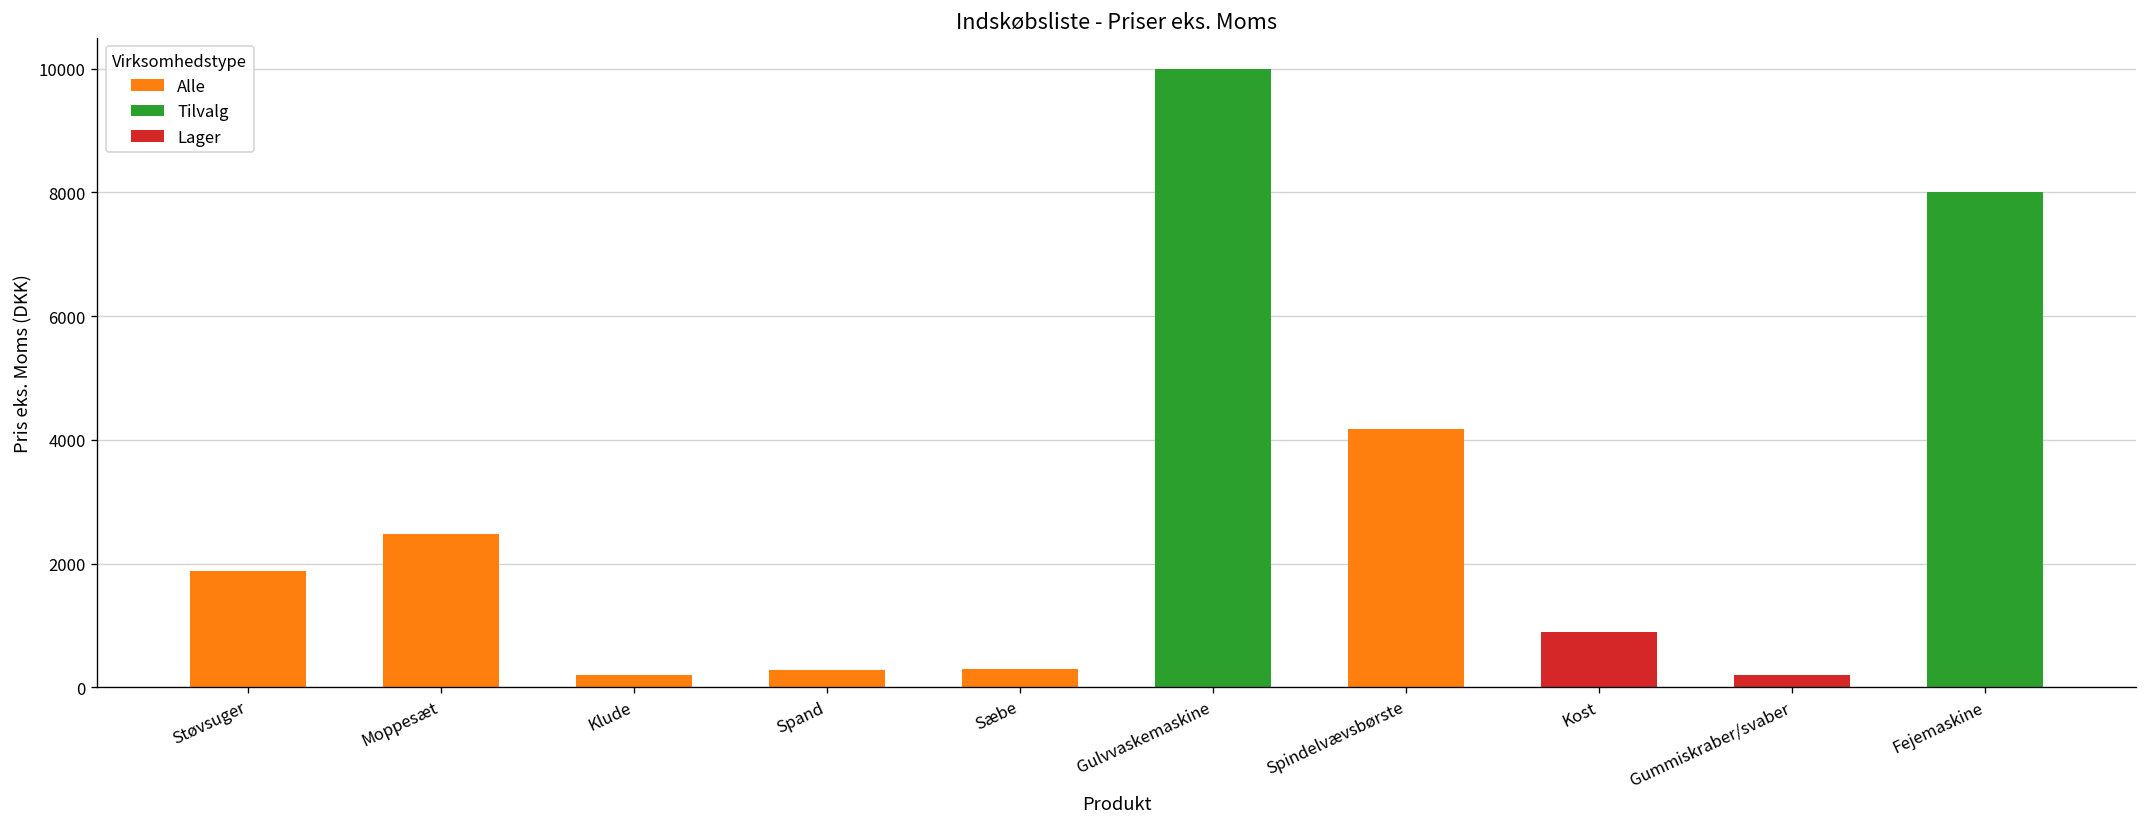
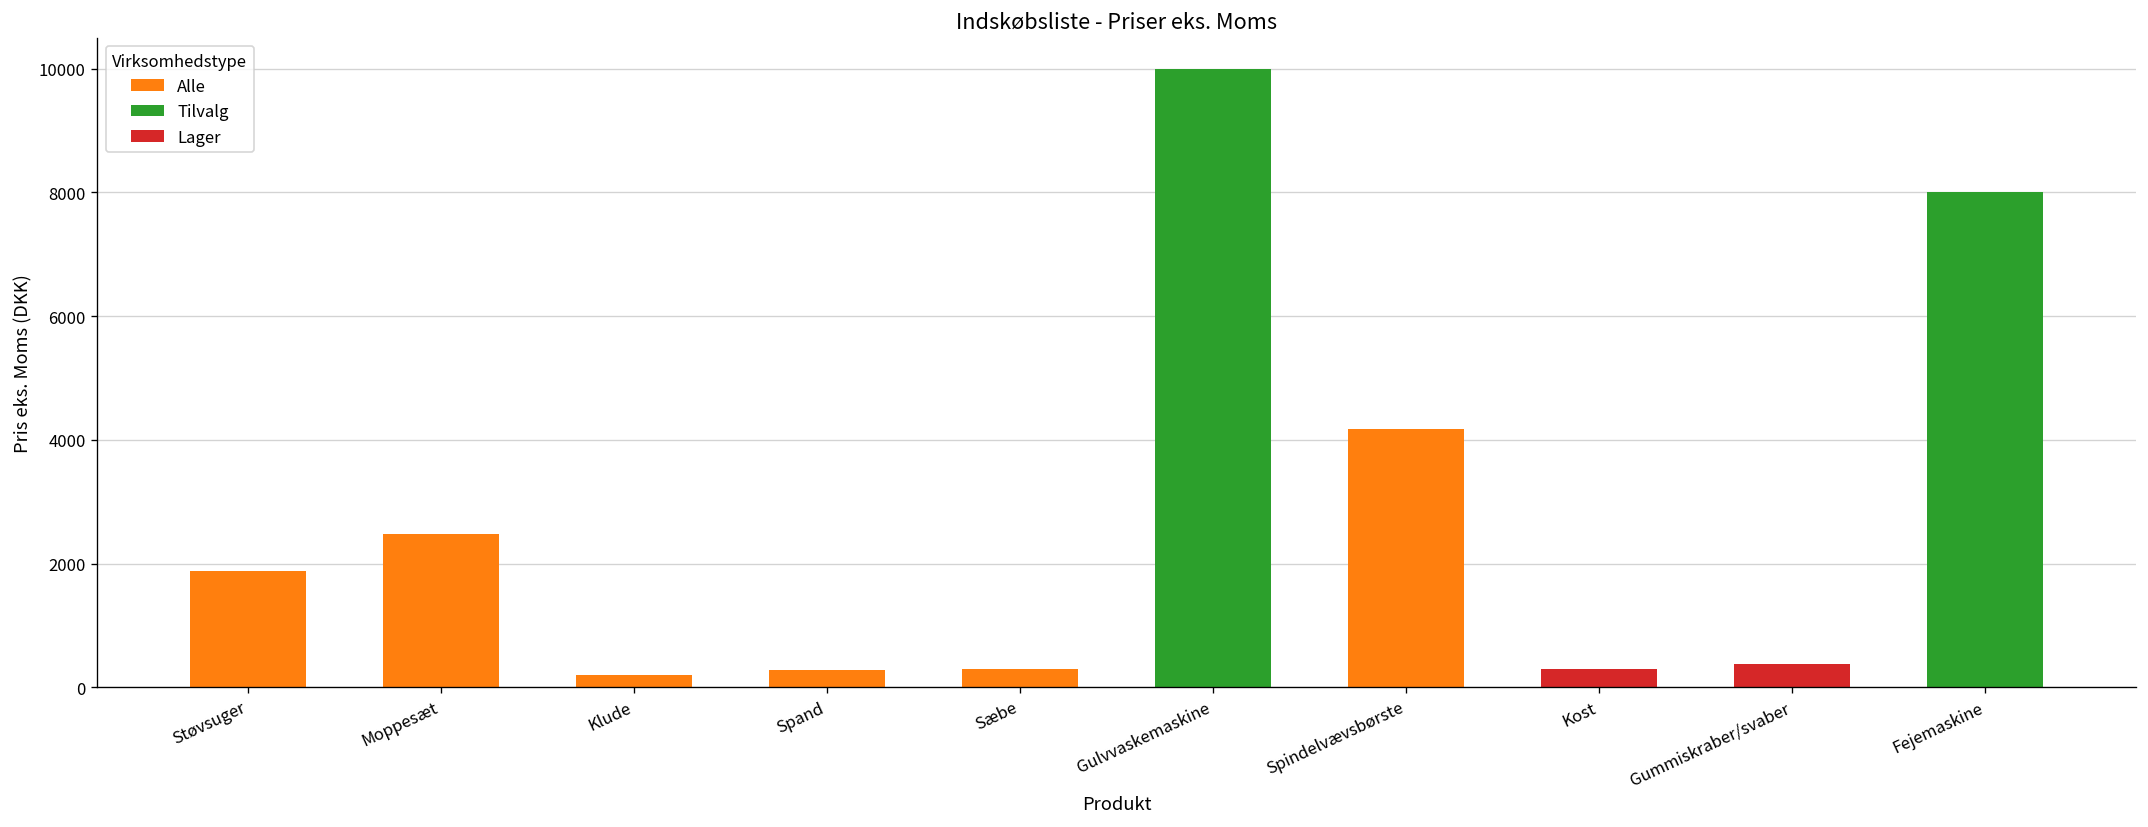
Lager, Kost: 900 -> 300
Lager, Gummiskraber/svaber: 200 -> 400
